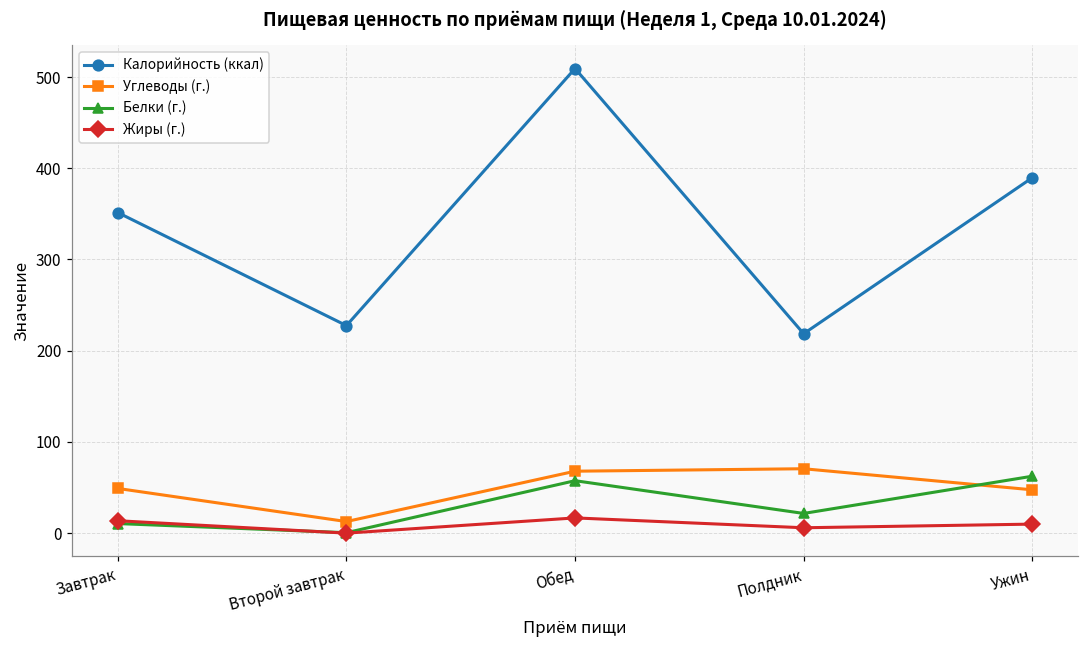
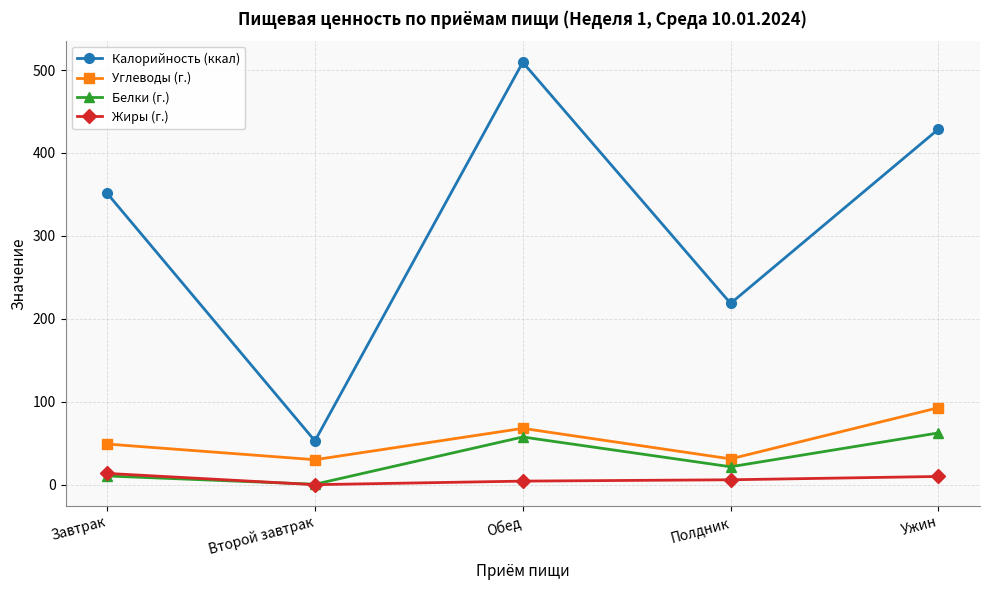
Калорийность (ккал), Второй завтрак: 230 -> 50
Углеводы (г.), Второй завтрак: 10 -> 30
Жиры (г.), Обед: 20 -> 0
Углеводы (г.), Полдник: 70 -> 30
Калорийность (ккал), Ужин: 390 -> 430
Углеводы (г.), Ужин: 50 -> 90
